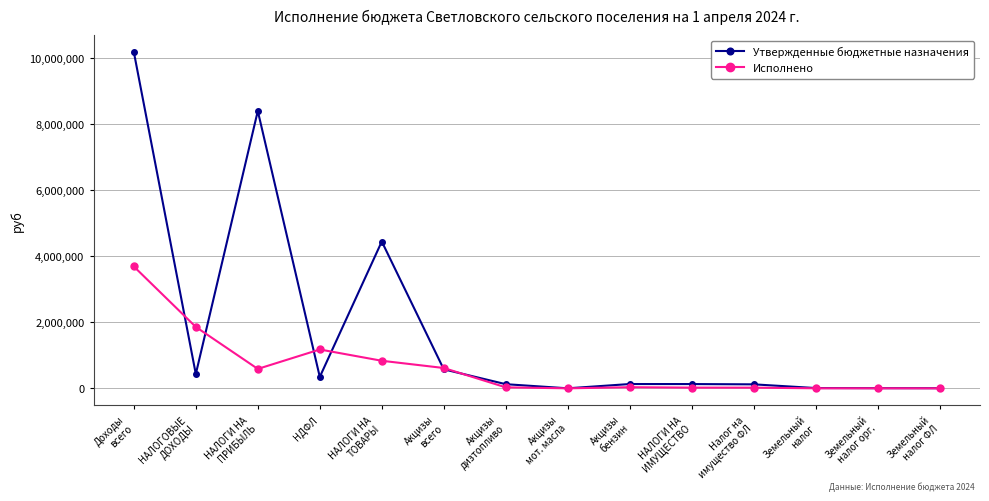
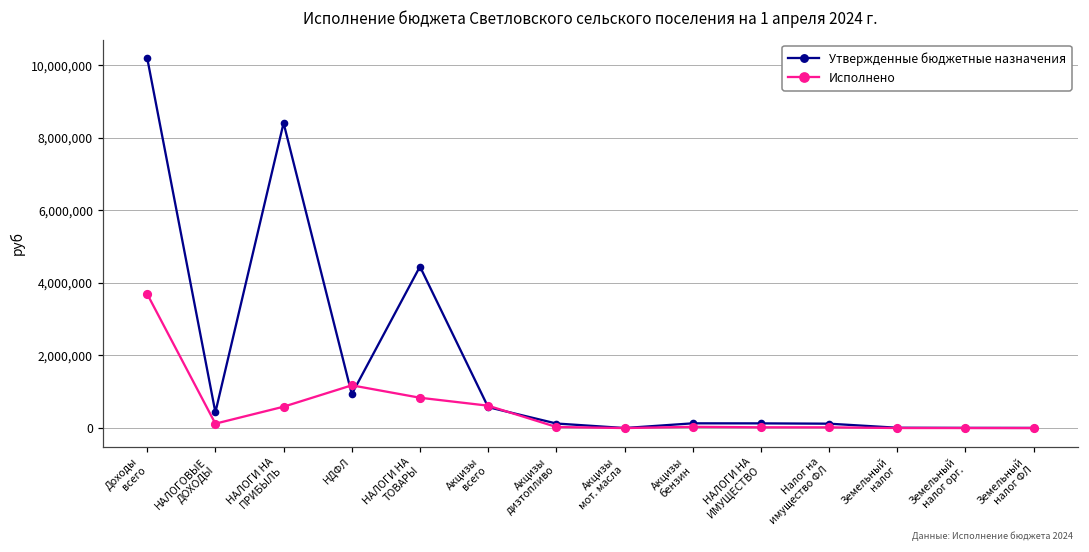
Исполнено, НАЛОГОВЫЕ ДОХОДЫ: 1,900,000 -> 100,000
Утвержденные бюджетные назначения, НДФЛ: 300,000 -> 900,000
